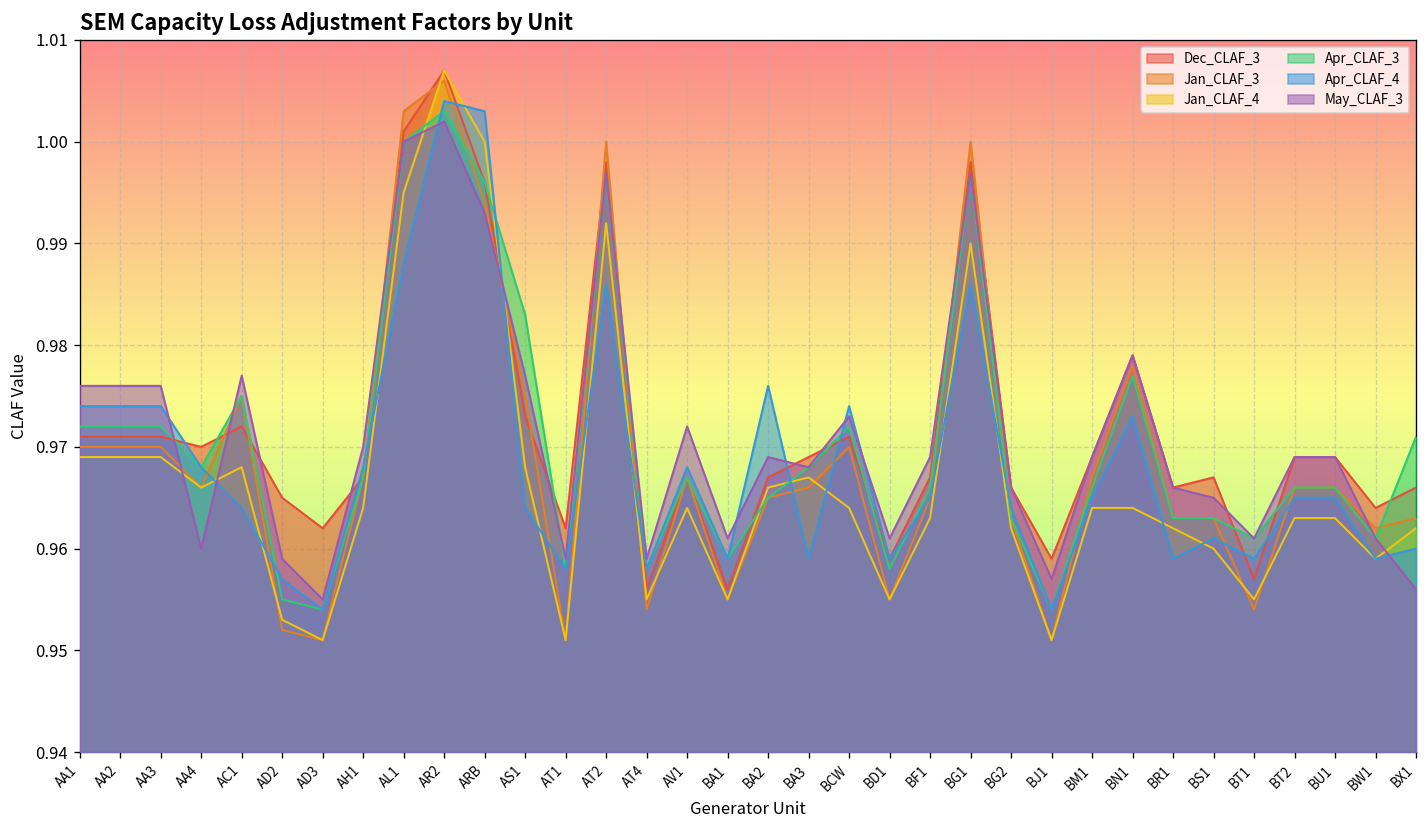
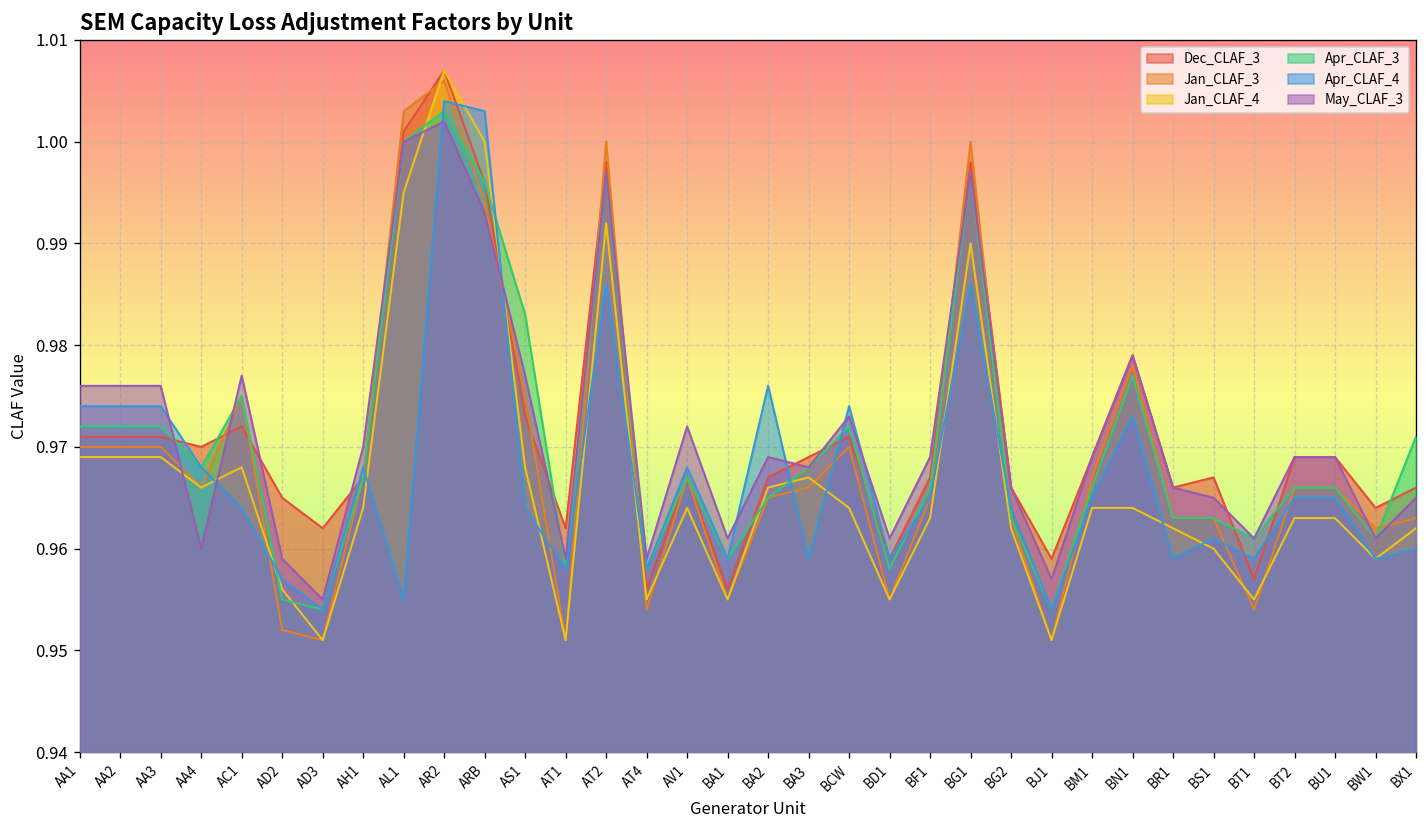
Jan_CLAF_4, AD2: 0.953 -> 0.956
Apr_CLAF_4, AL1: 0.988 -> 0.955
May_CLAF_3, BX1: 0.956 -> 0.965
